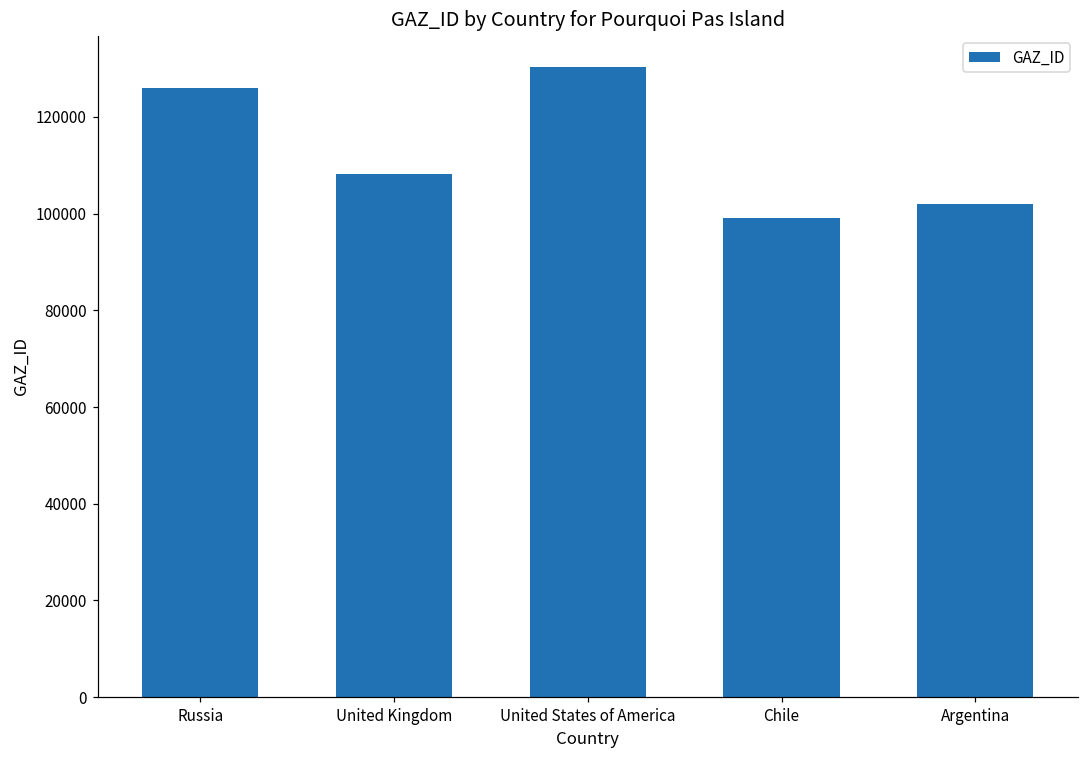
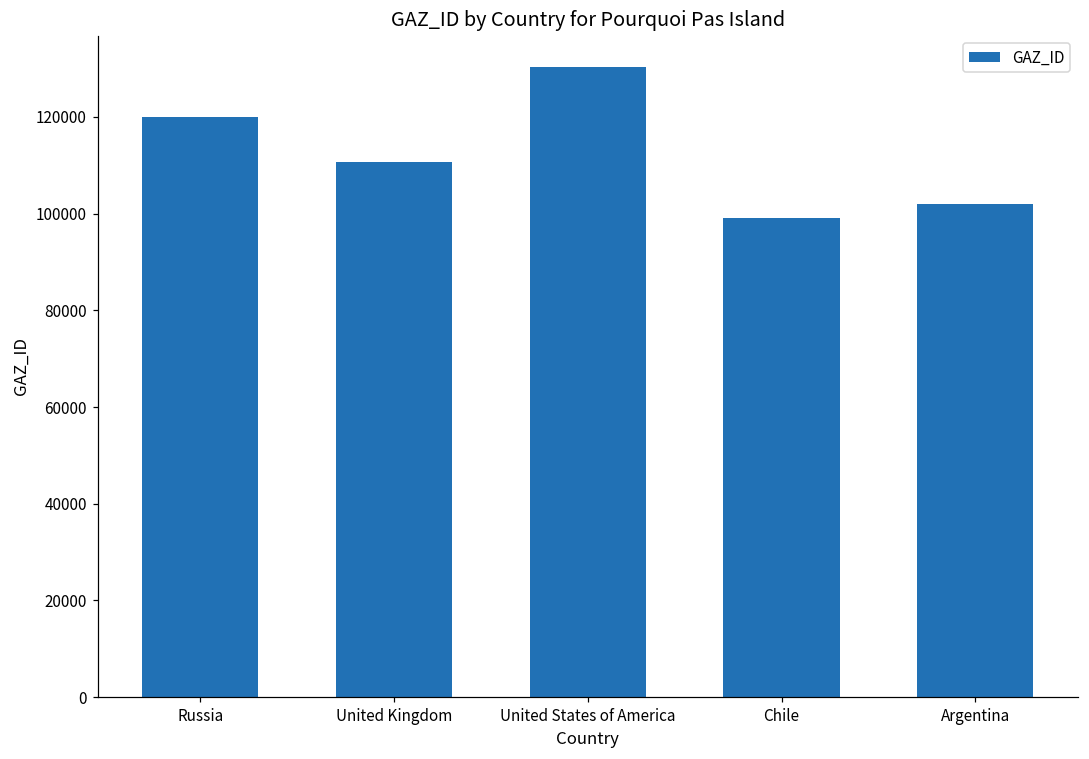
Russia: 126000 -> 120000
United Kingdom: 108000 -> 111000
